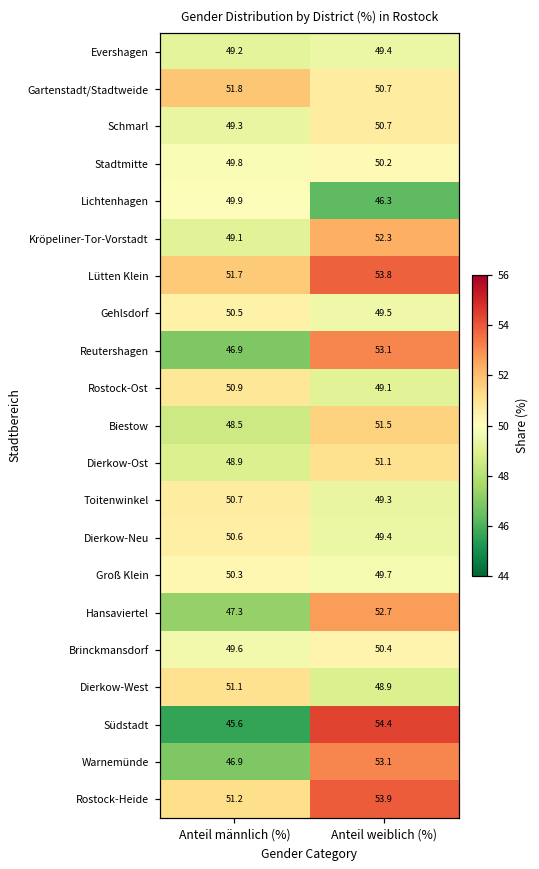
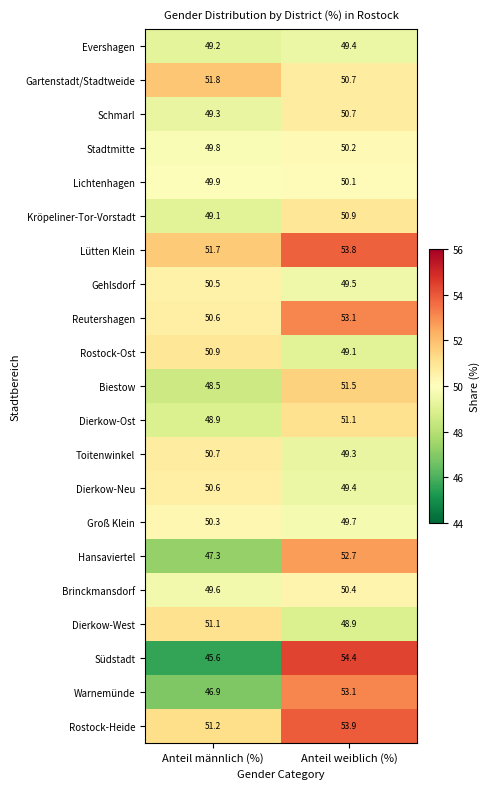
Lichtenhagen, Anteil weiblich (%): 46.3 -> 50.1
Kröpeliner-Tor-Vorstadt, Anteil weiblich (%): 52.3 -> 50.9
Reutershagen, Anteil männlich (%): 46.9 -> 50.6
